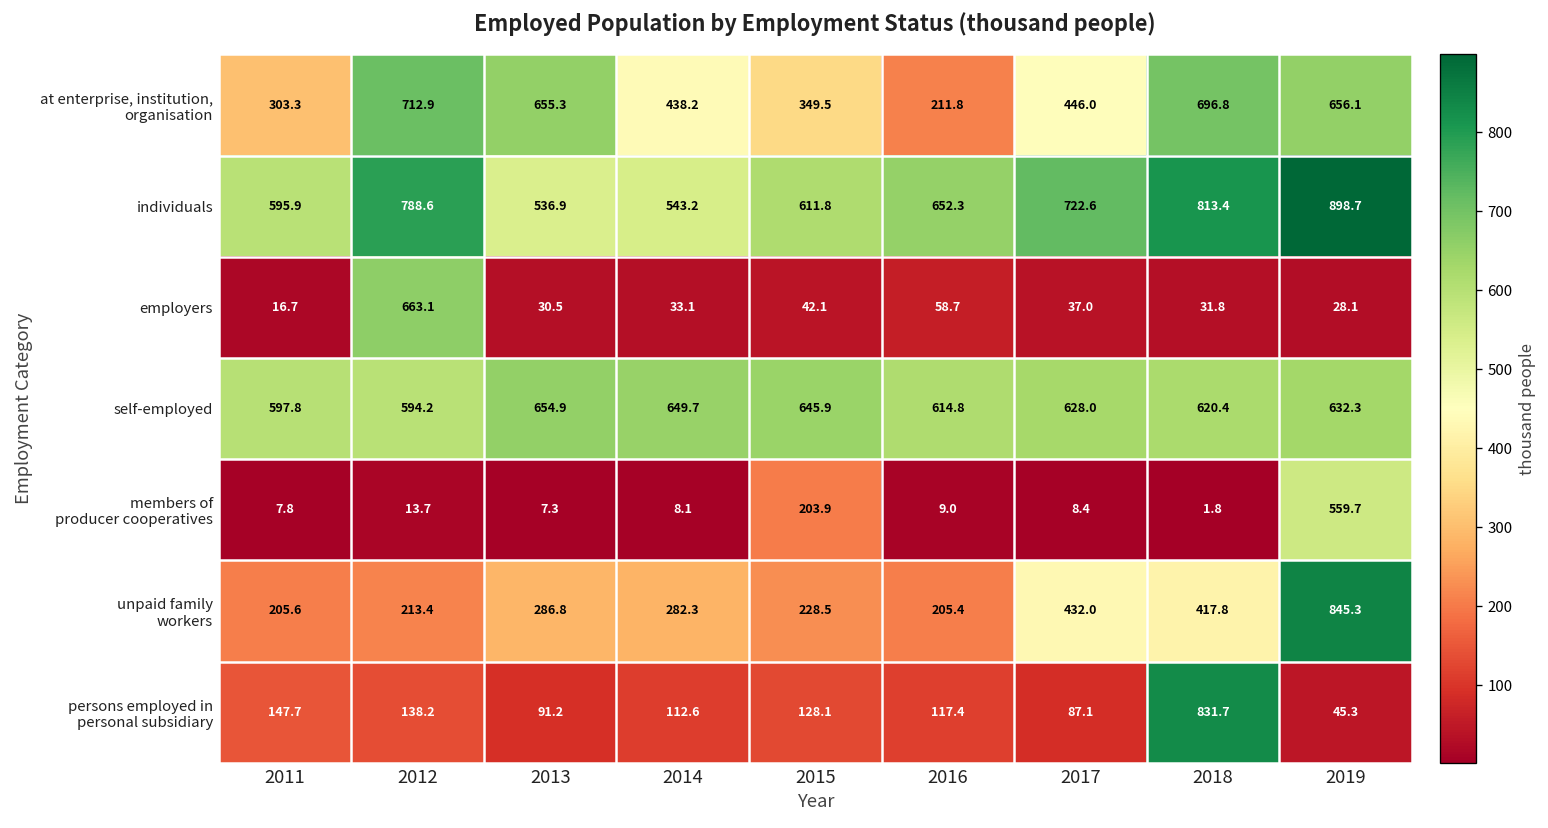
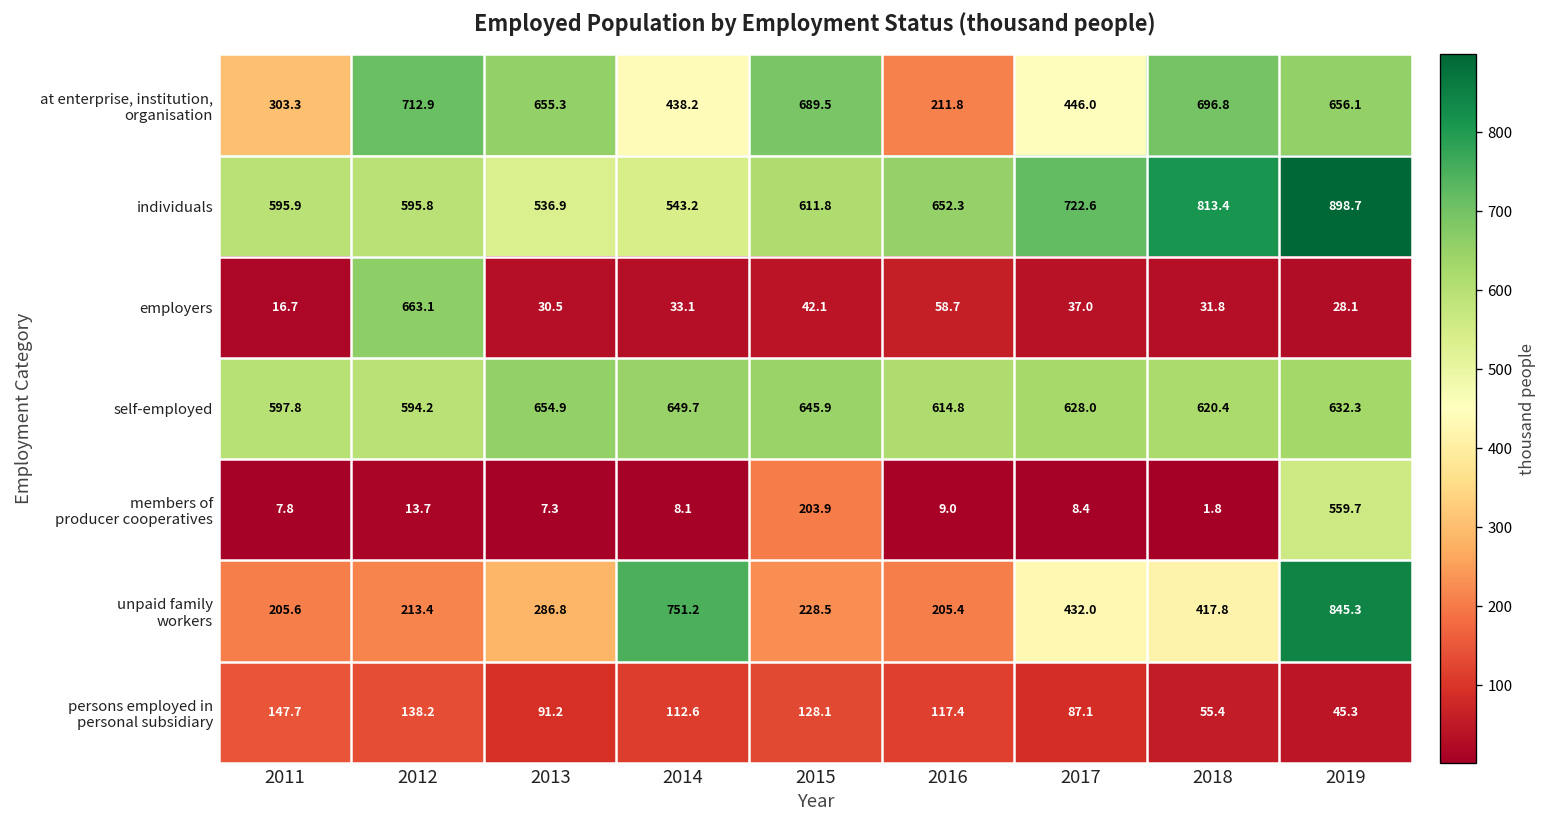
at enterprise, institution, organisation, 2015: 349.5 -> 689.5
individuals, 2012: 788.6 -> 595.8
unpaid family workers, 2014: 282.3 -> 751.2
persons employed in personal subsidiary, 2018: 831.7 -> 55.4
